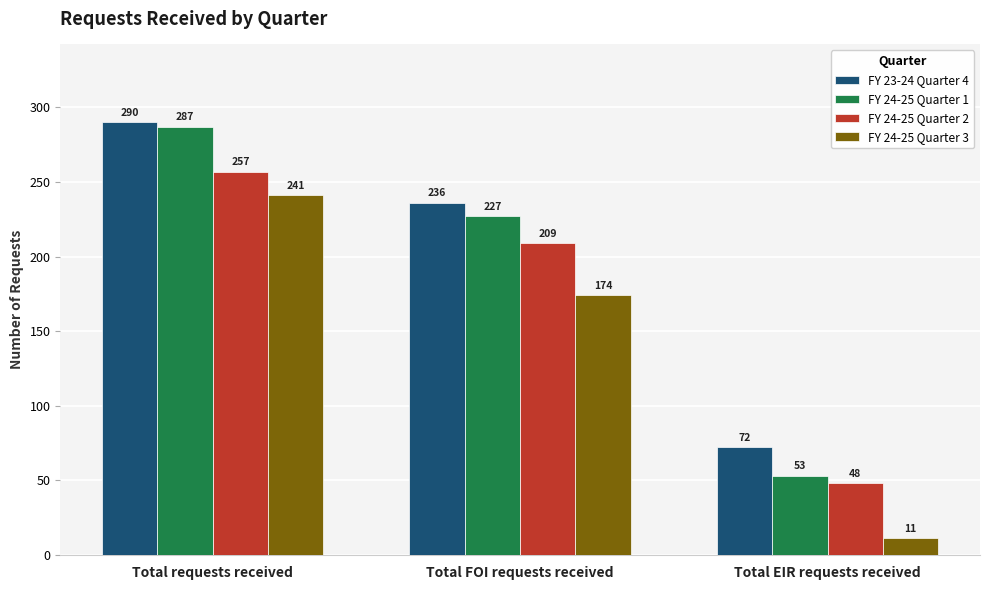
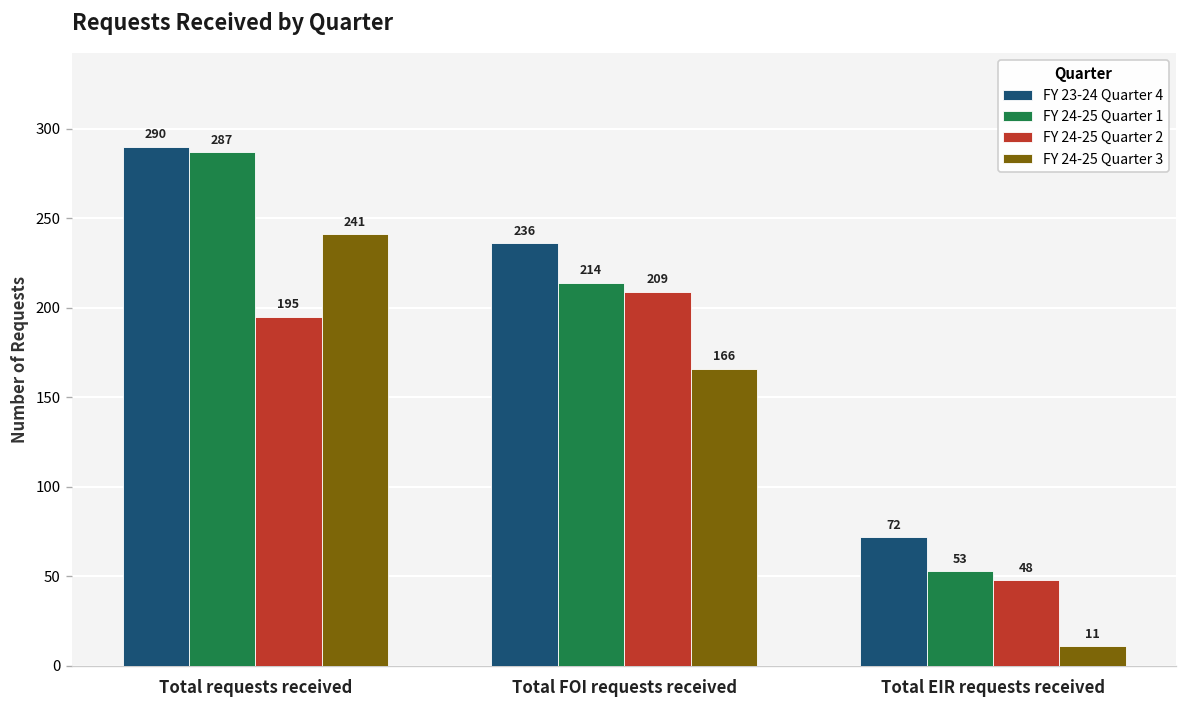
FY 24-25 Quarter 2, Total requests received: 257 -> 195
FY 24-25 Quarter 1, Total FOI requests received: 227 -> 214
FY 24-25 Quarter 3, Total FOI requests received: 174 -> 166
